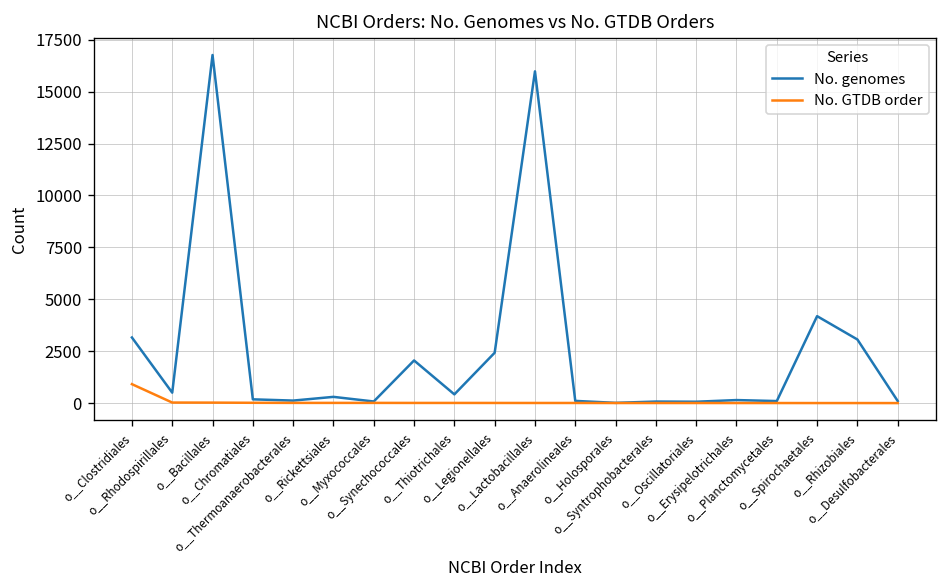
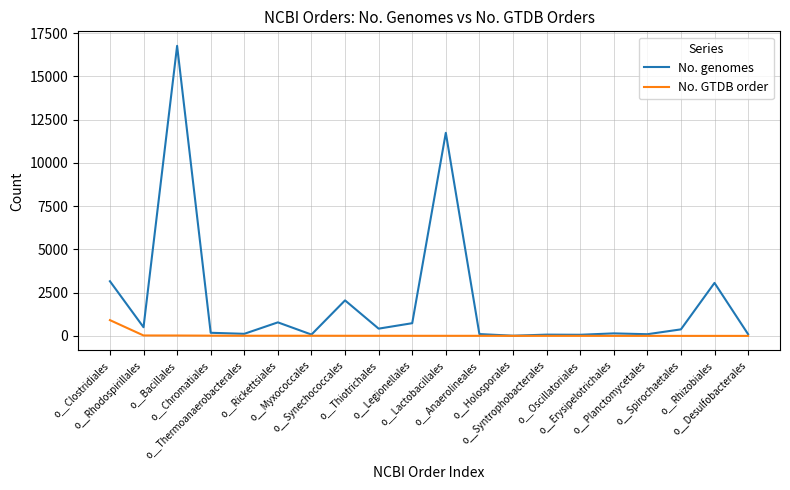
No. genomes, o__Rickettsiales: 300 -> 800
No. genomes, o__Legionellales: 2400 -> 700
No. genomes, o__Lactobacillales: 16000 -> 11700
No. genomes, o__Spirochaetales: 4200 -> 400
